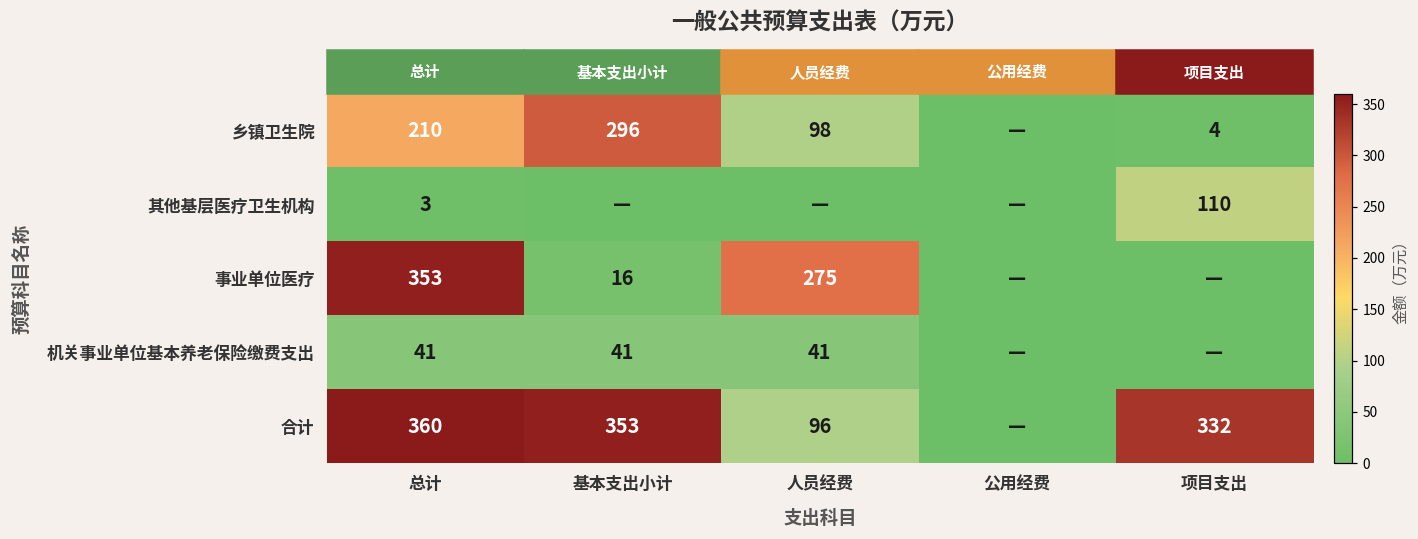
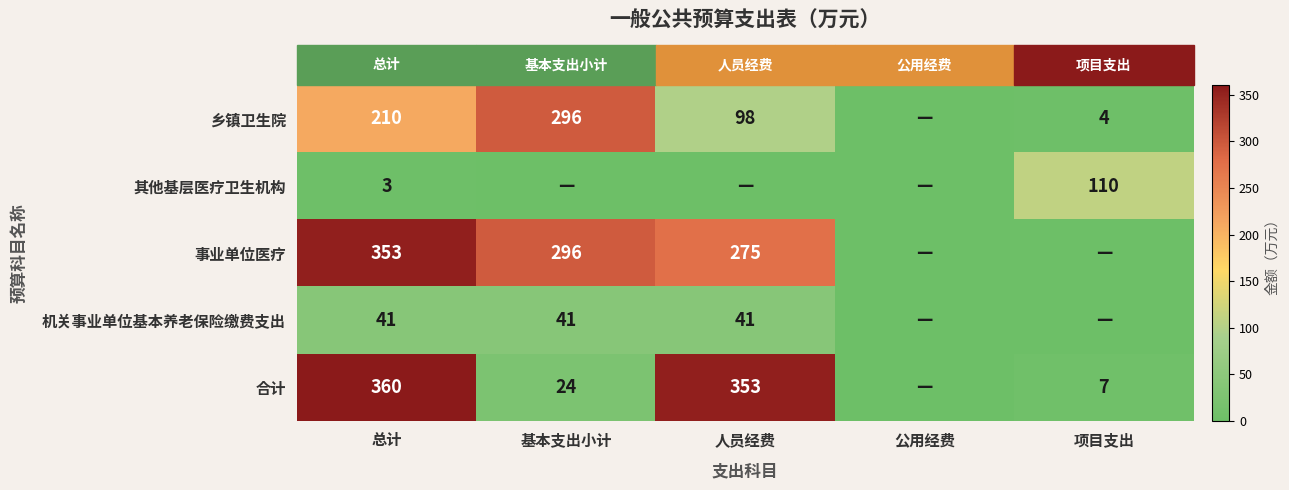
事业单位医疗, 基本支出小计: 16 -> 296
合计, 基本支出小计: 353 -> 24
合计, 人员经费: 96 -> 353
合计, 项目支出: 332 -> 7
